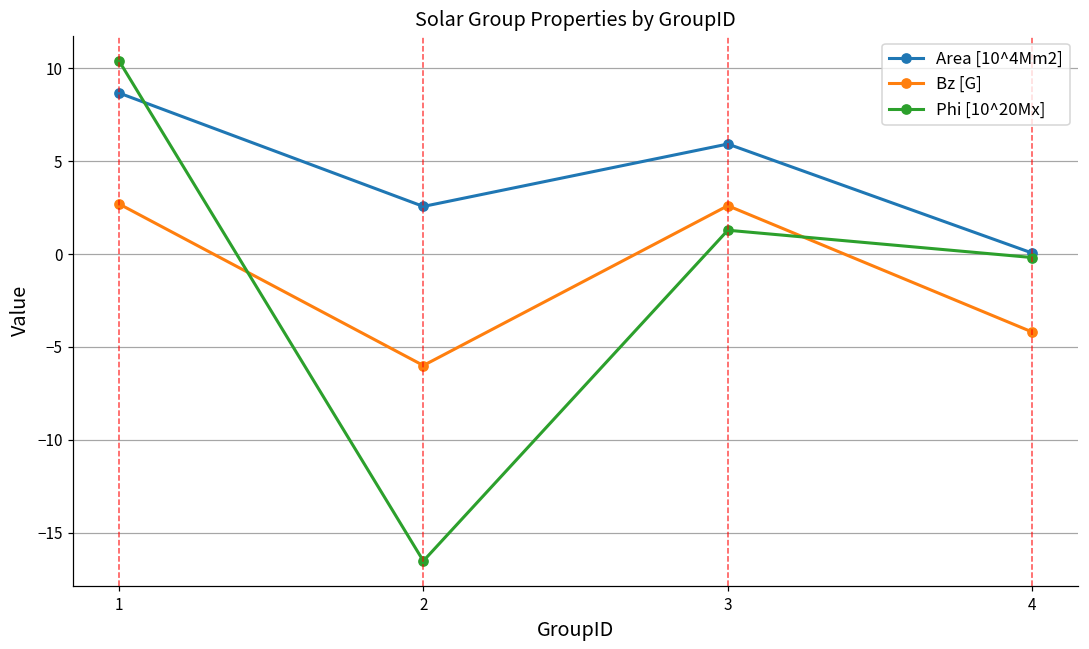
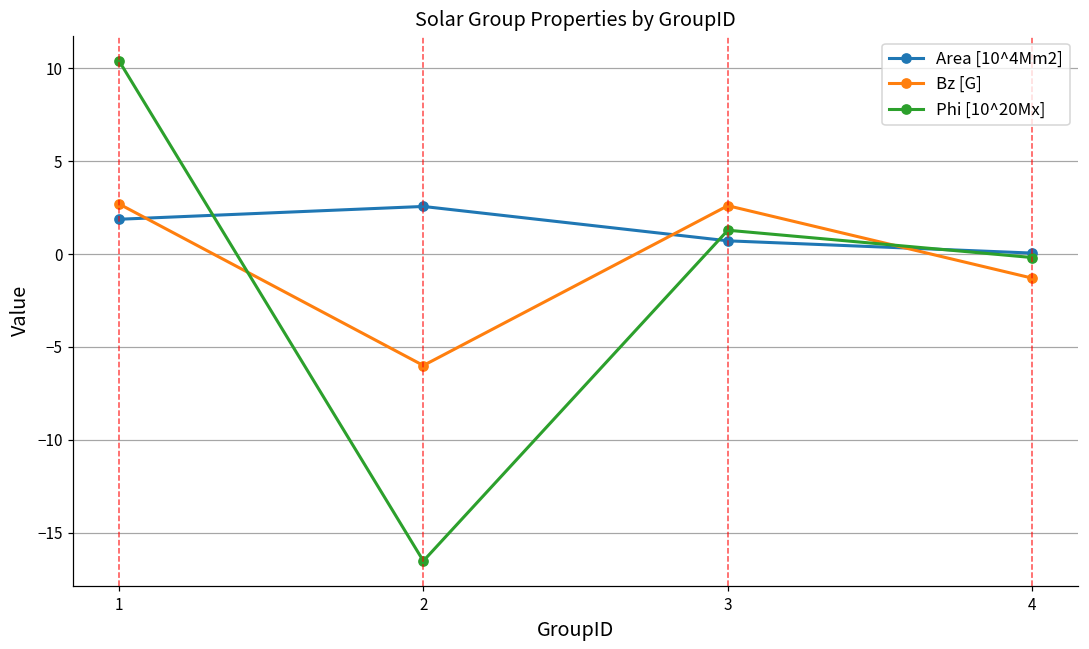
Area [10^4Mm2], 1: 8.7 -> 1.9
Area [10^4Mm2], 3: 5.9 -> 0.7
Bz [G], 4: -4.2 -> -1.3
